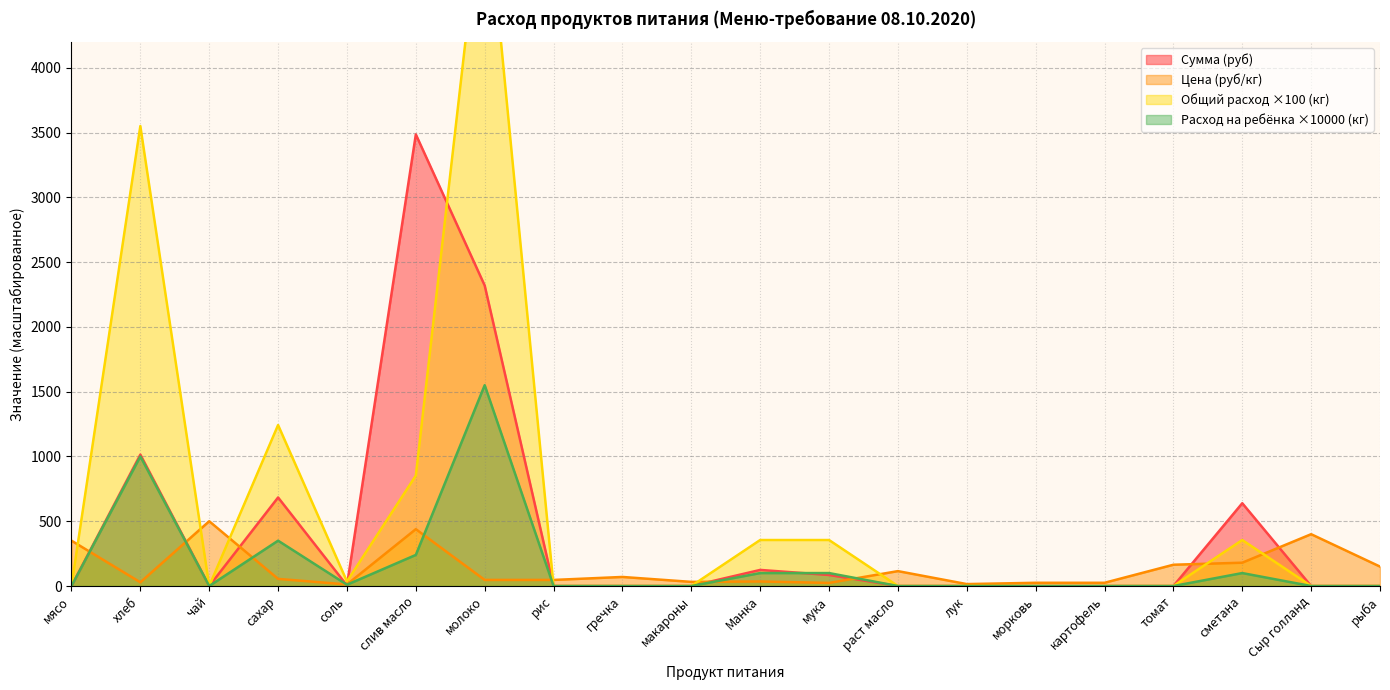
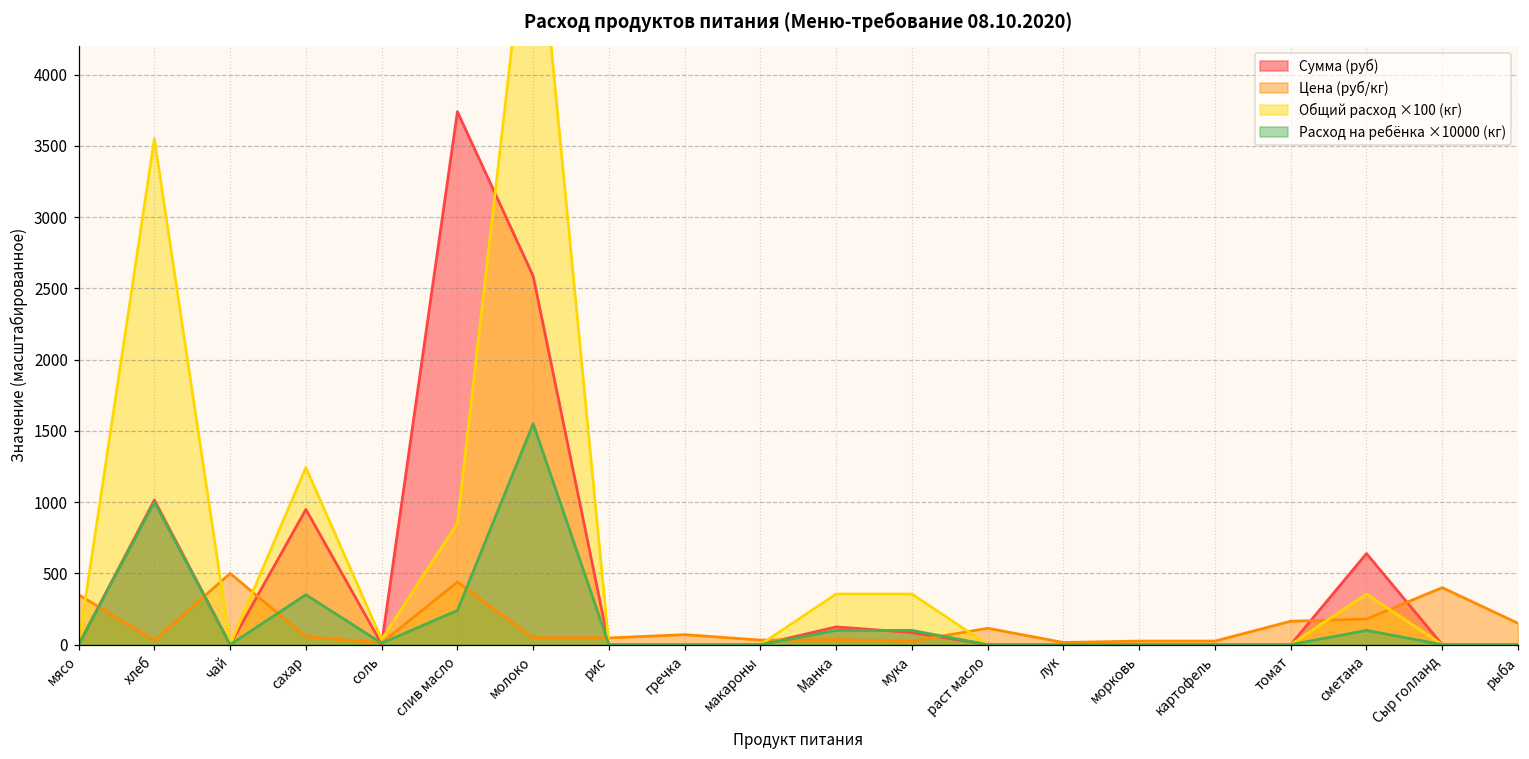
Сумма (руб), сахар: 680 -> 950
Сумма (руб), слив масло: 3490 -> 3740
Сумма (руб), молоко: 2320 -> 2590
